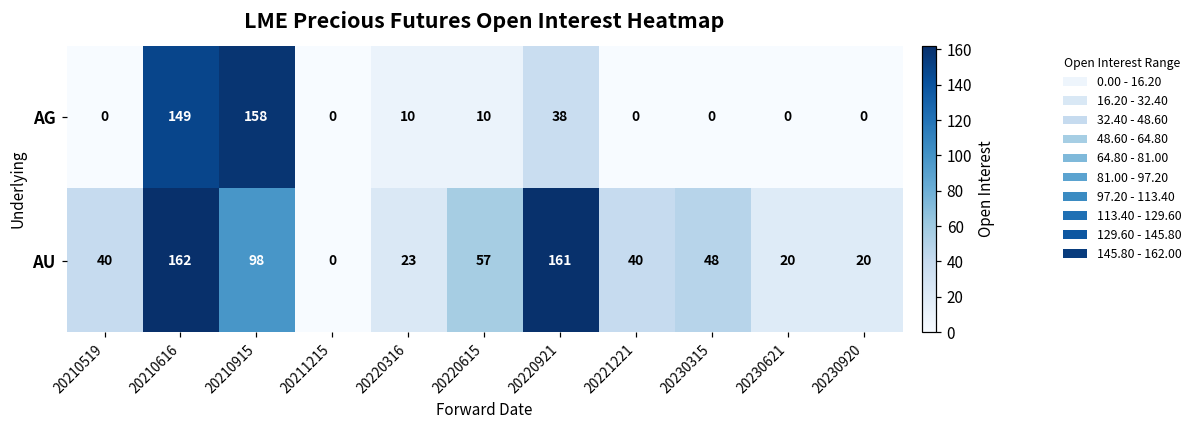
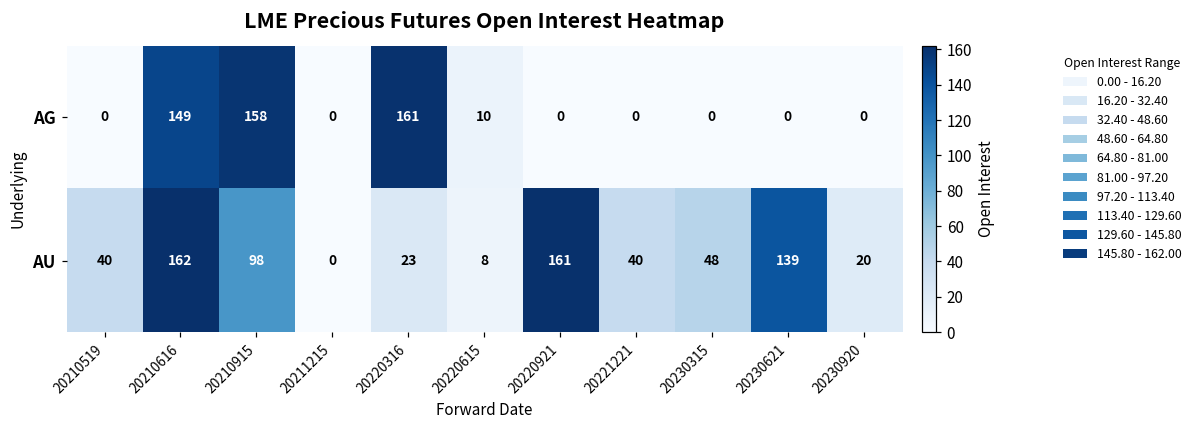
AG, 20220316: 10 -> 161
AG, 20220921: 38 -> 0
AU, 20220615: 57 -> 8
AU, 20230621: 20 -> 139
